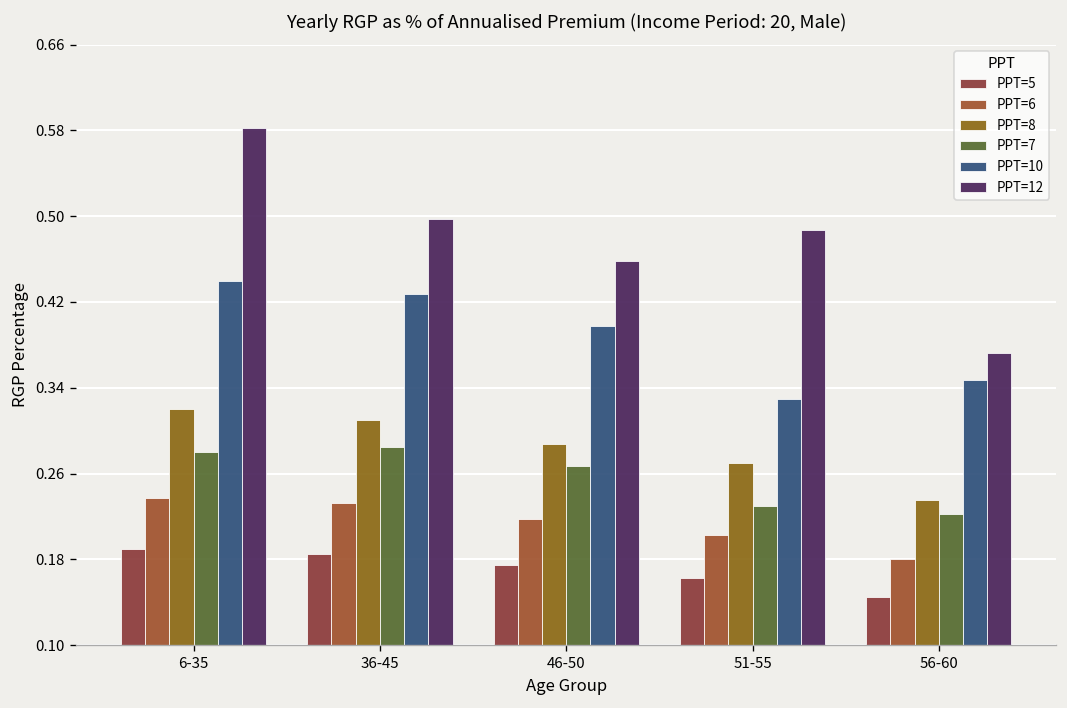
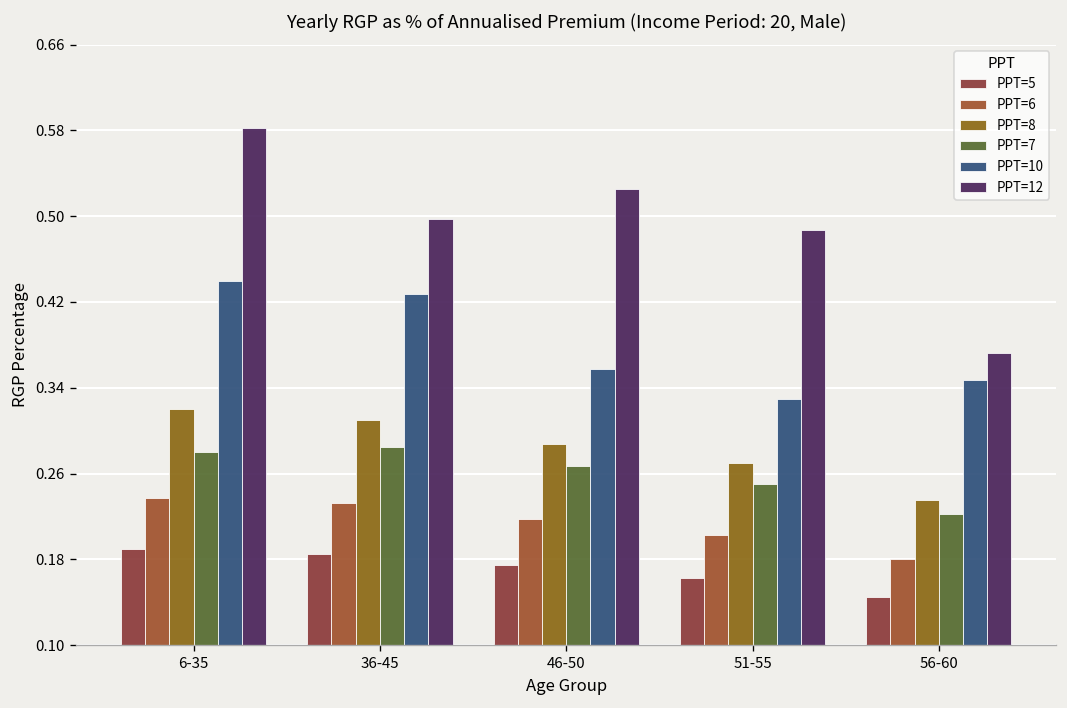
PPT=10, 46-50: 0.40 -> 0.36
PPT=12, 46-50: 0.46 -> 0.53
PPT=7, 51-55: 0.23 -> 0.25
